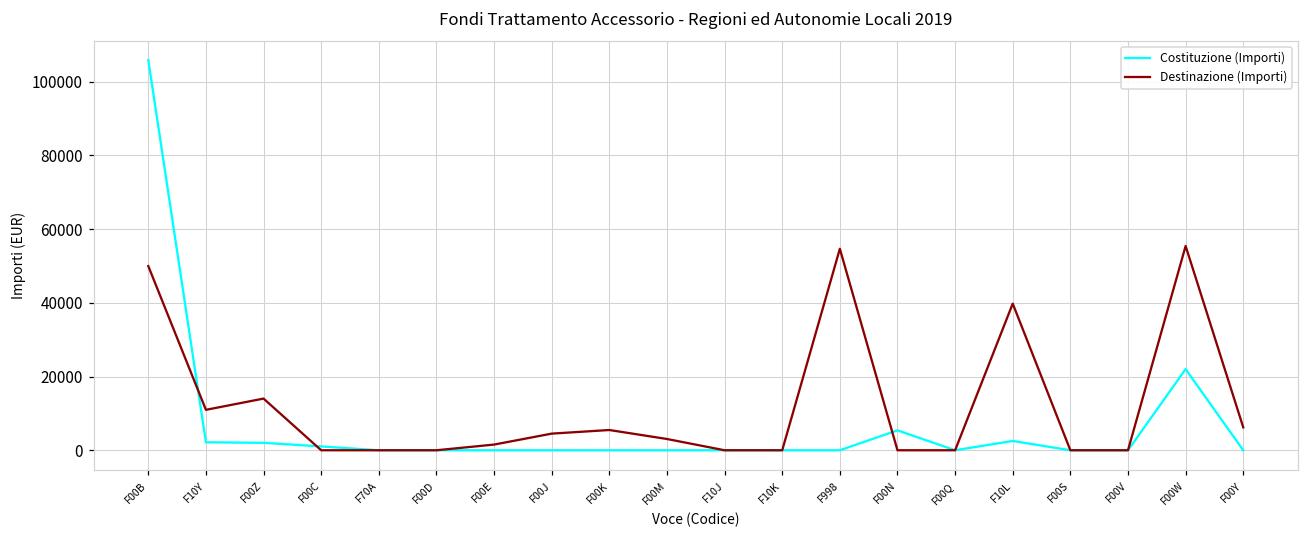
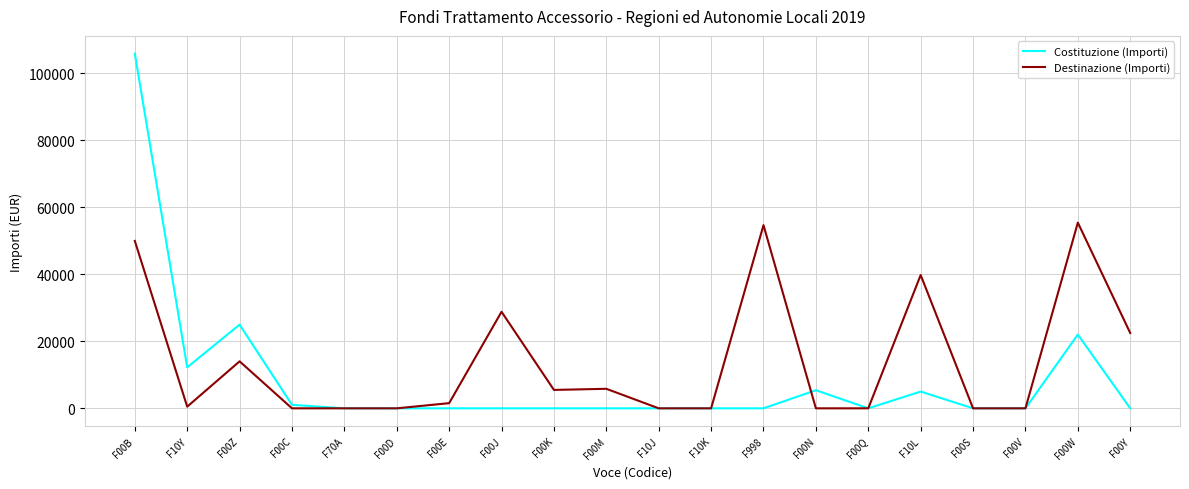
Costituzione (Importi), F10Y: 2000 -> 12000
Destinazione (Importi), F10Y: 11000 -> 0
Costituzione (Importi), F00Z: 2000 -> 25000
Destinazione (Importi), F00J: 5000 -> 29000
Destinazione (Importi), F00M: 3000 -> 6000
Costituzione (Importi), F10L: 3000 -> 5000
Destinazione (Importi), F00Y: 6000 -> 22000
